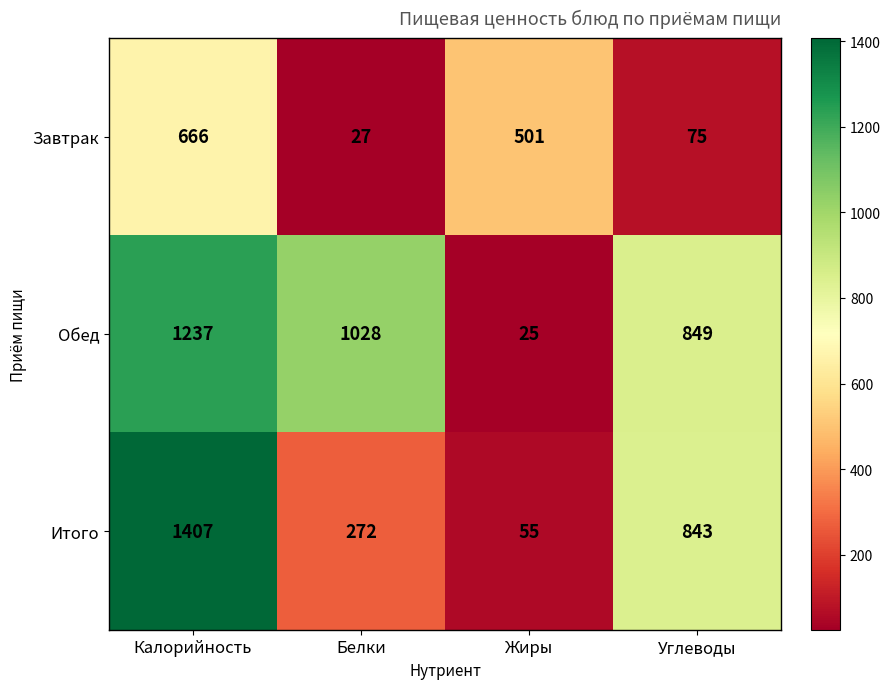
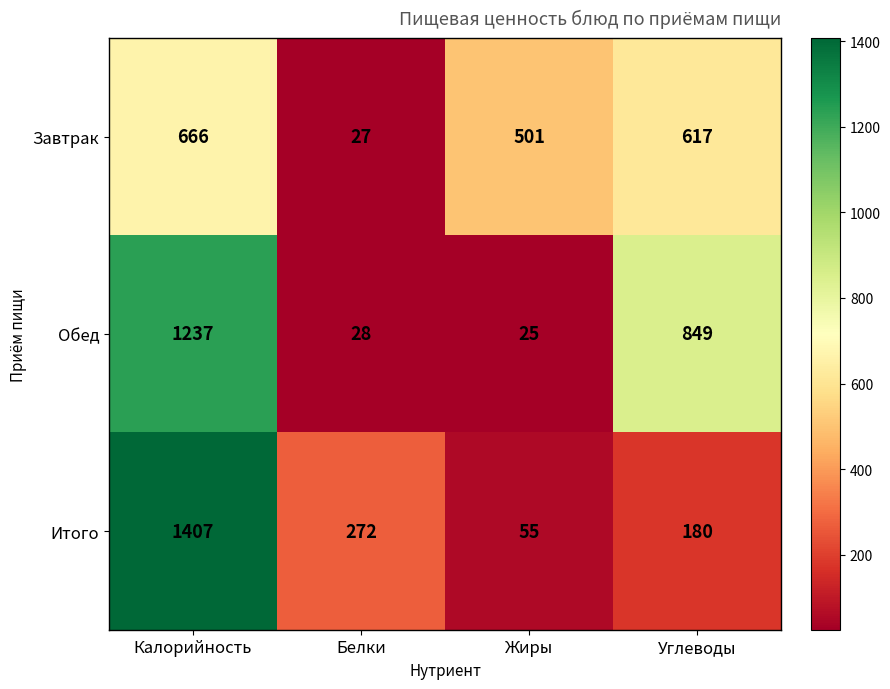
Завтрак, Углеводы: 75 -> 617
Обед, Белки: 1028 -> 28
Итого, Углеводы: 843 -> 180
